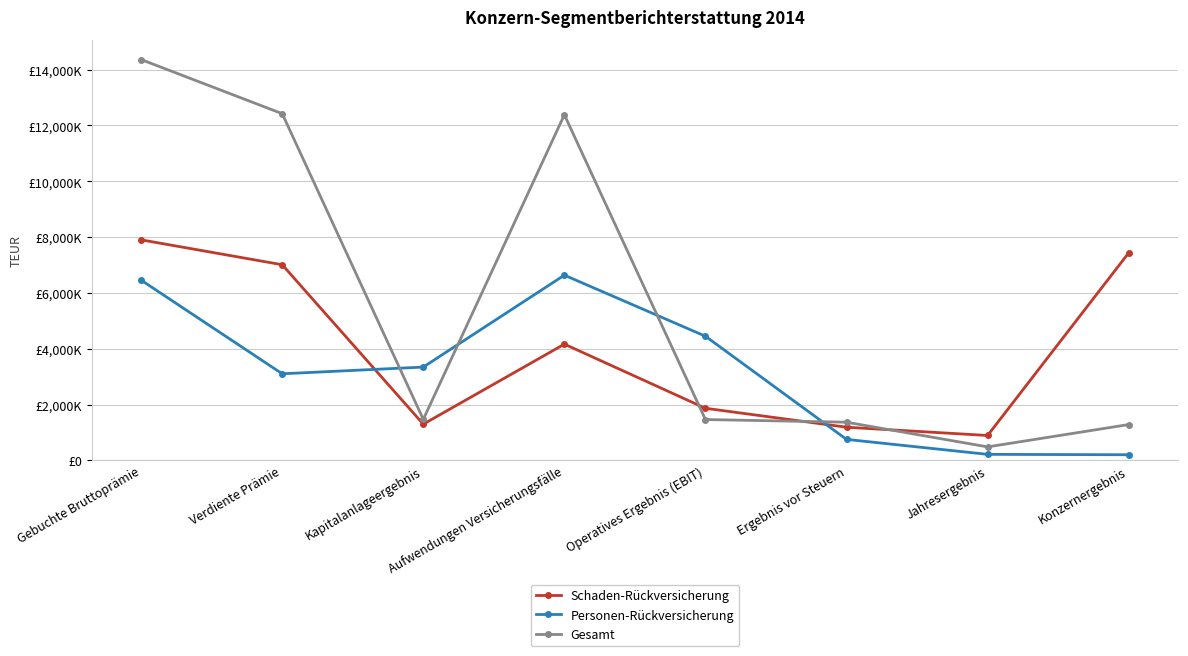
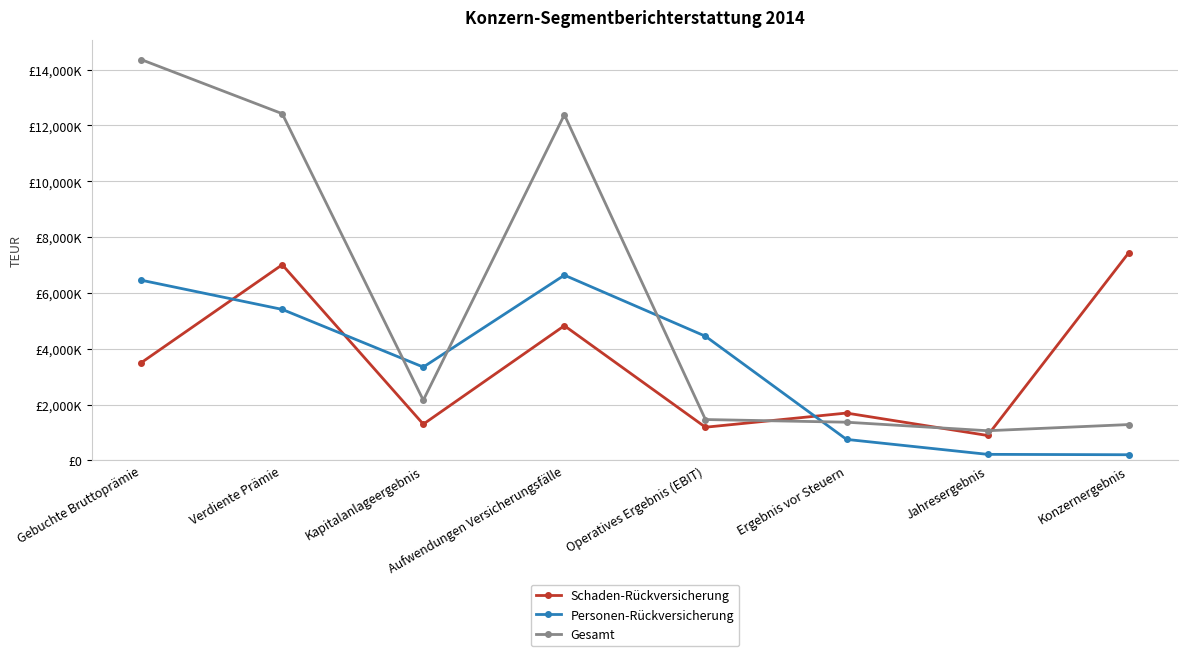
Schaden-Rückversicherung, Gebuchte Bruttoprämie: £7,900,000 -> £3,500,000
Personen-Rückversicherung, Verdiente Prämie: £3,100,000 -> £5,400,000
Gesamt, Kapitalanlageergebnis: £1,500,000 -> £2,200,000
Schaden-Rückversicherung, Aufwendungen Versicherungsfälle: £4,200,000 -> £4,800,000
Schaden-Rückversicherung, Operatives Ergebnis (EBIT): £1,900,000 -> £1,200,000
Schaden-Rückversicherung, Ergebnis vor Steuern: £1,200,000 -> £1,700,000
Gesamt, Jahresergebnis: £500,000 -> £1,100,000
